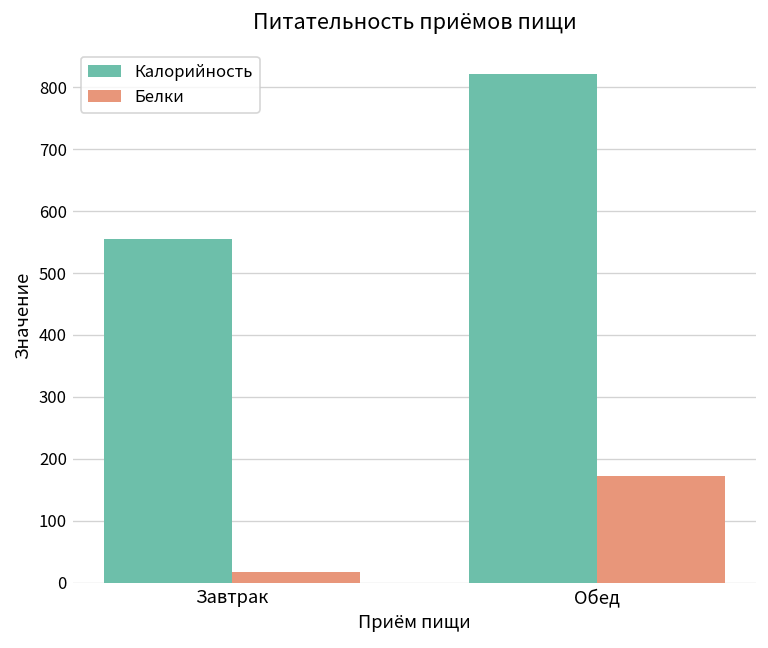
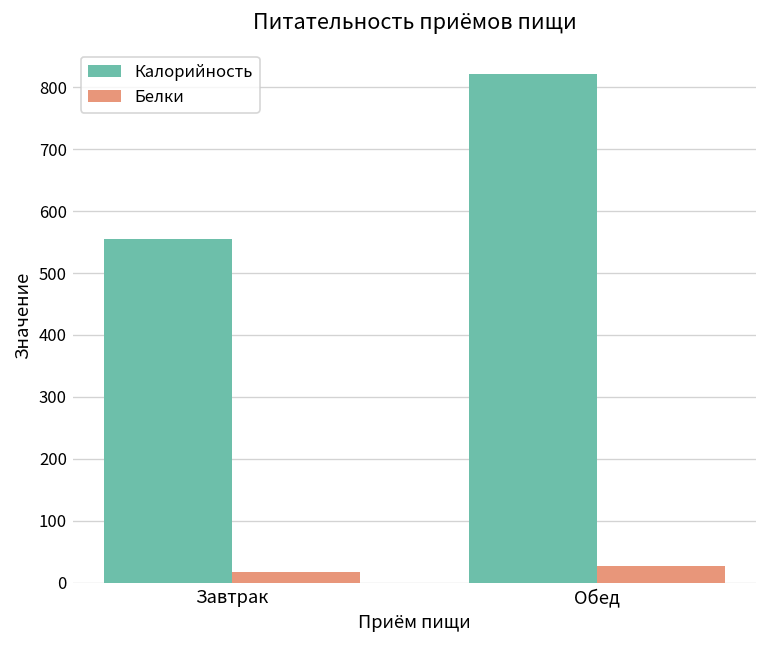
Белки, Обед: 170 -> 30
